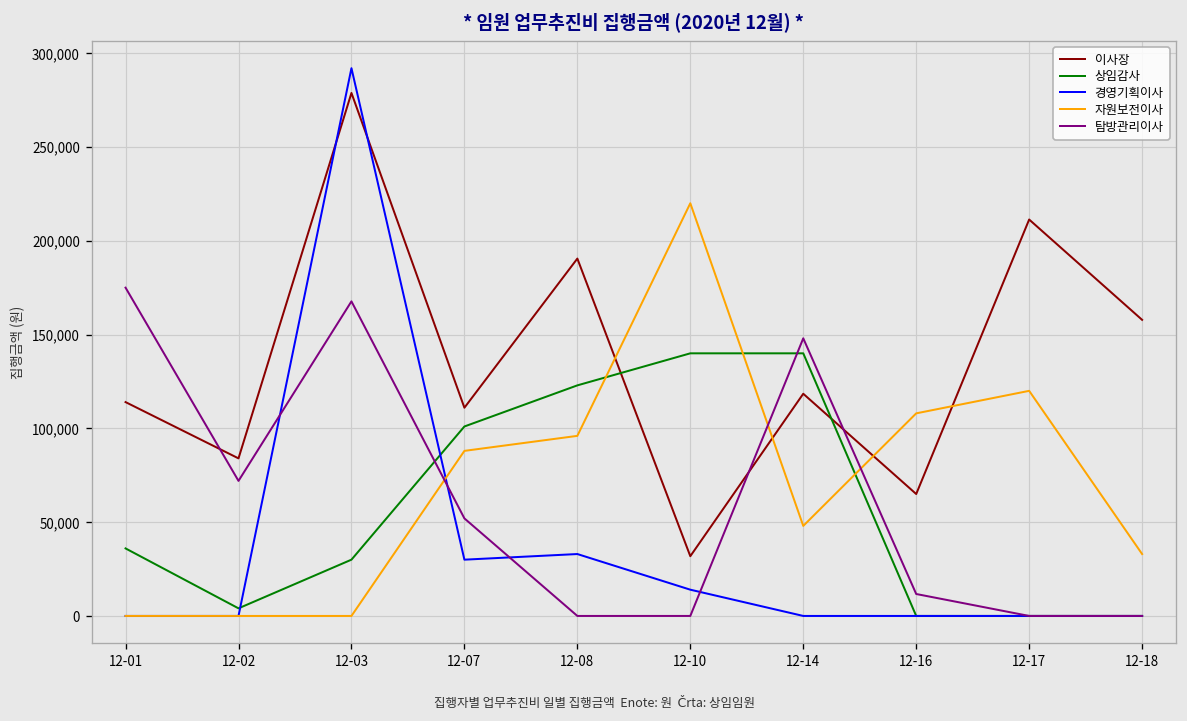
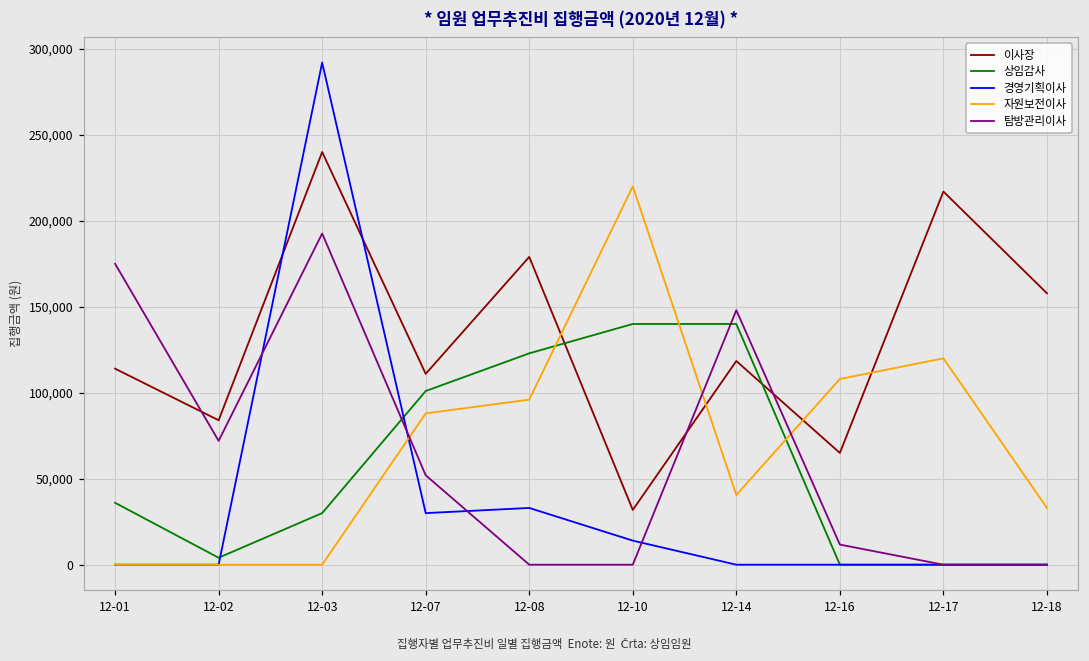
이사장, 12-03: 279,000 -> 240,000
탐방관리이사, 12-03: 168,000 -> 193,000
이사장, 12-08: 191,000 -> 179,000
자원보전이사, 12-14: 48,000 -> 41,000
이사장, 12-17: 211,000 -> 217,000
